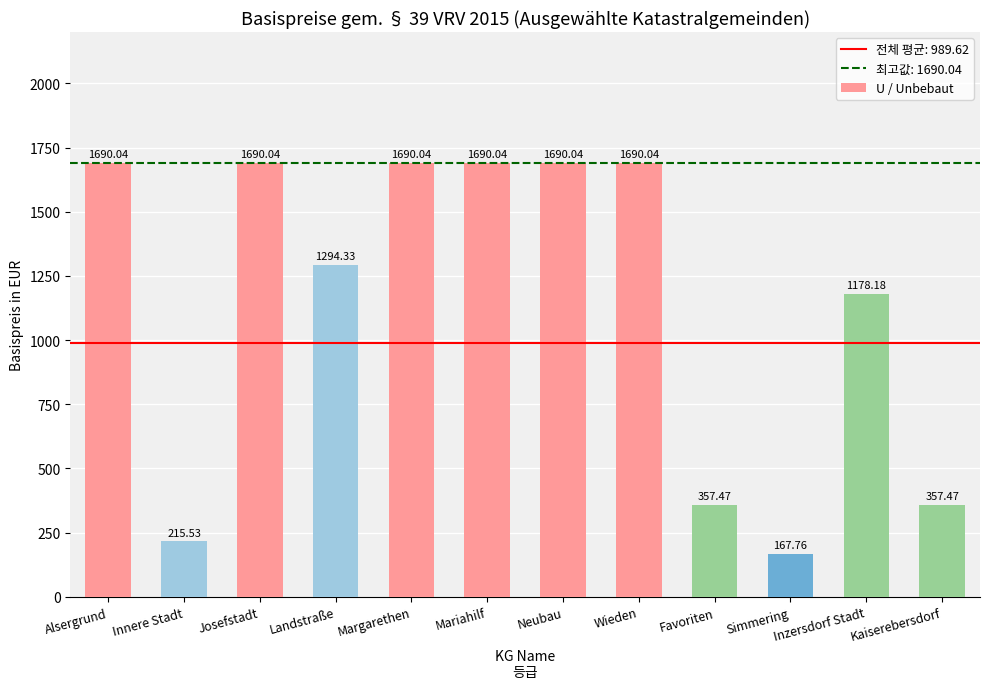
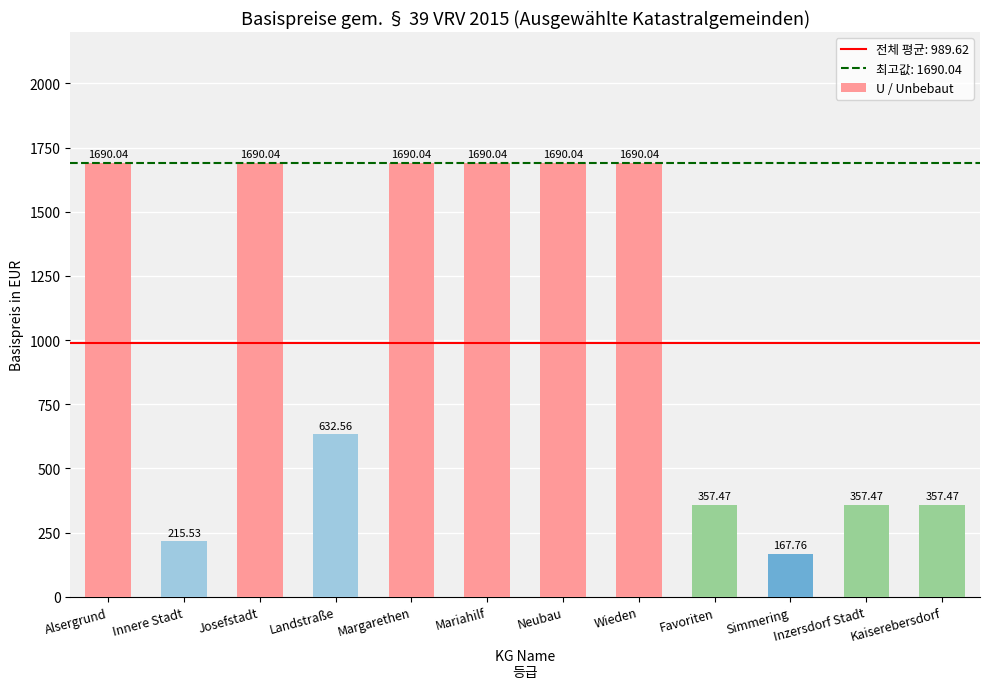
Landstraße: 1294.33 -> 632.56
Inzersdorf Stadt: 1178.18 -> 357.47
